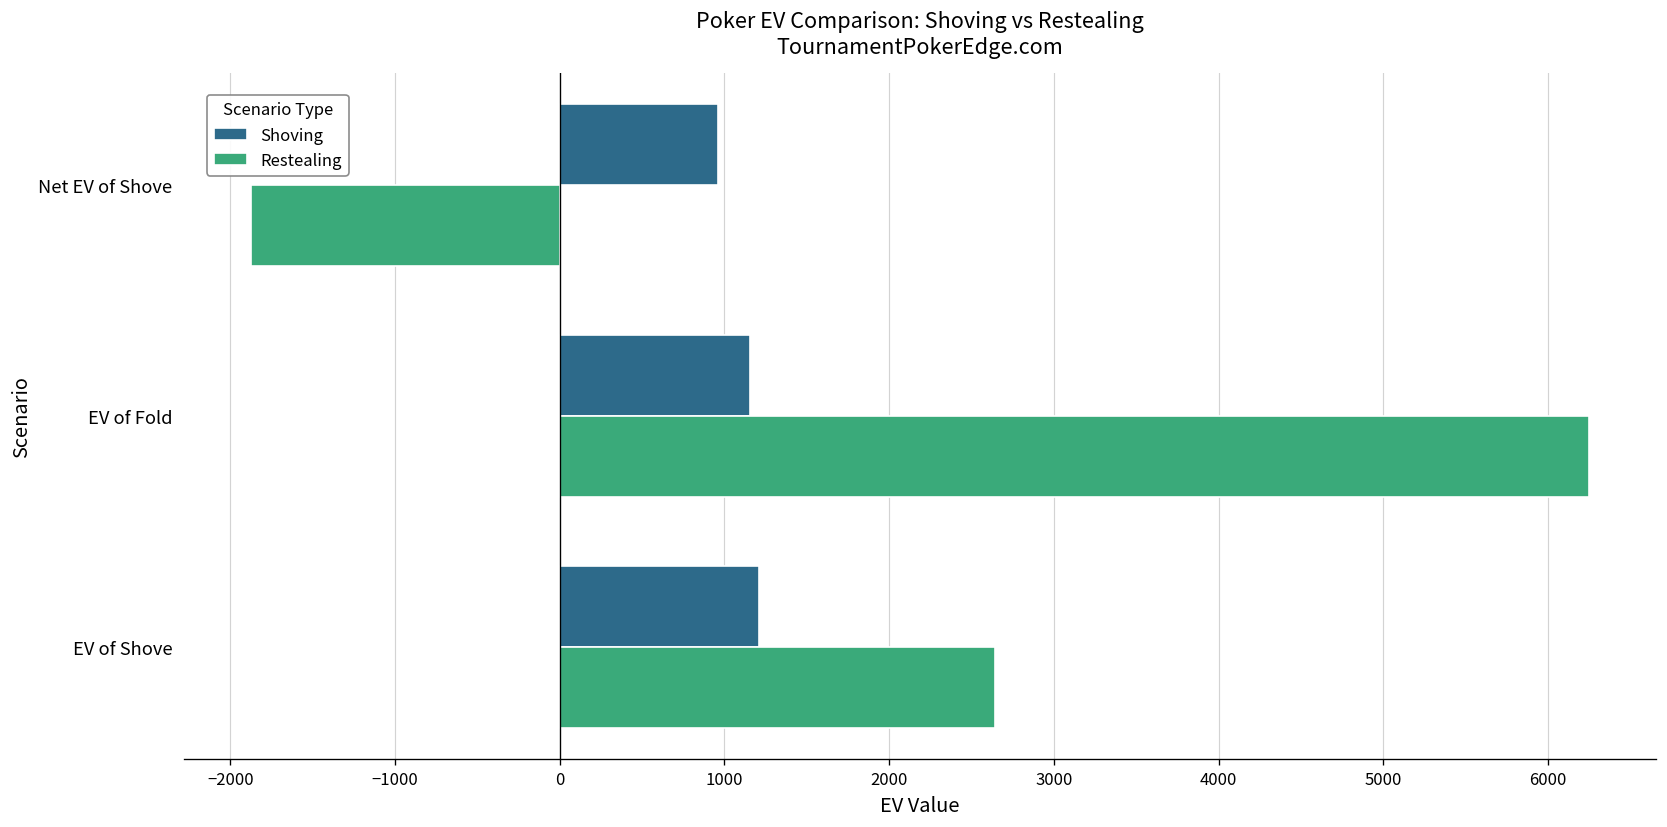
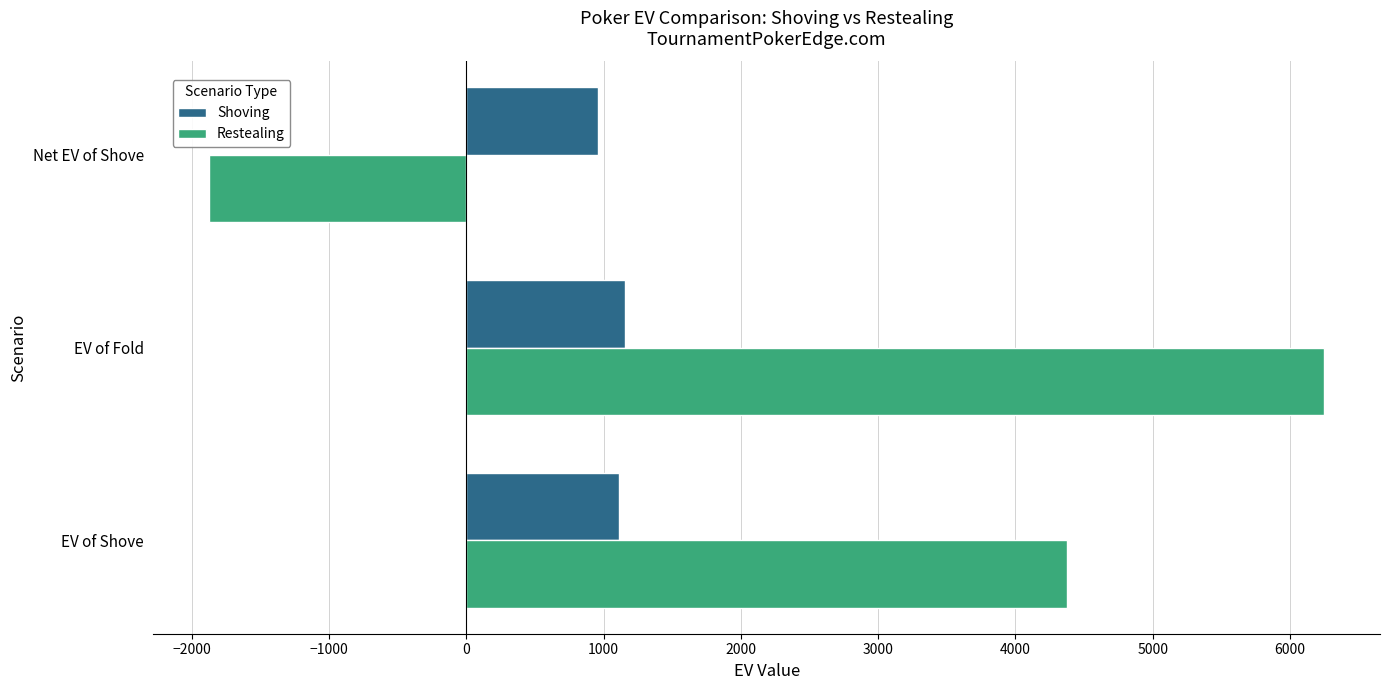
Shoving, EV of Shove: 1210 -> 1110
Restealing, EV of Shove: 2640 -> 4380
